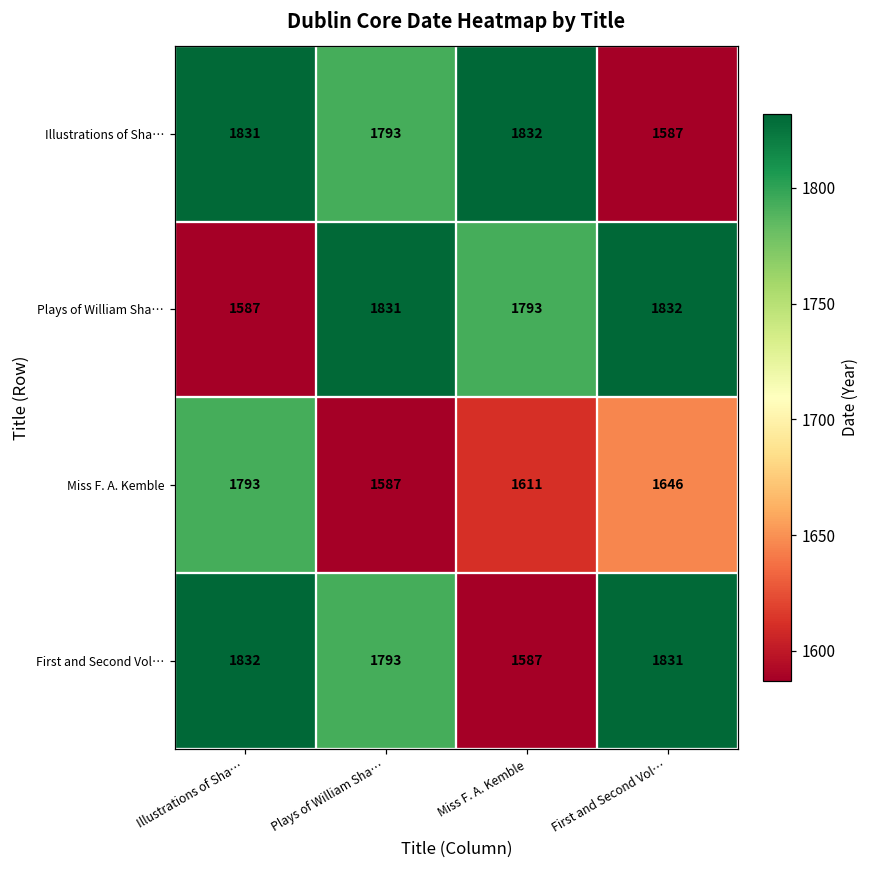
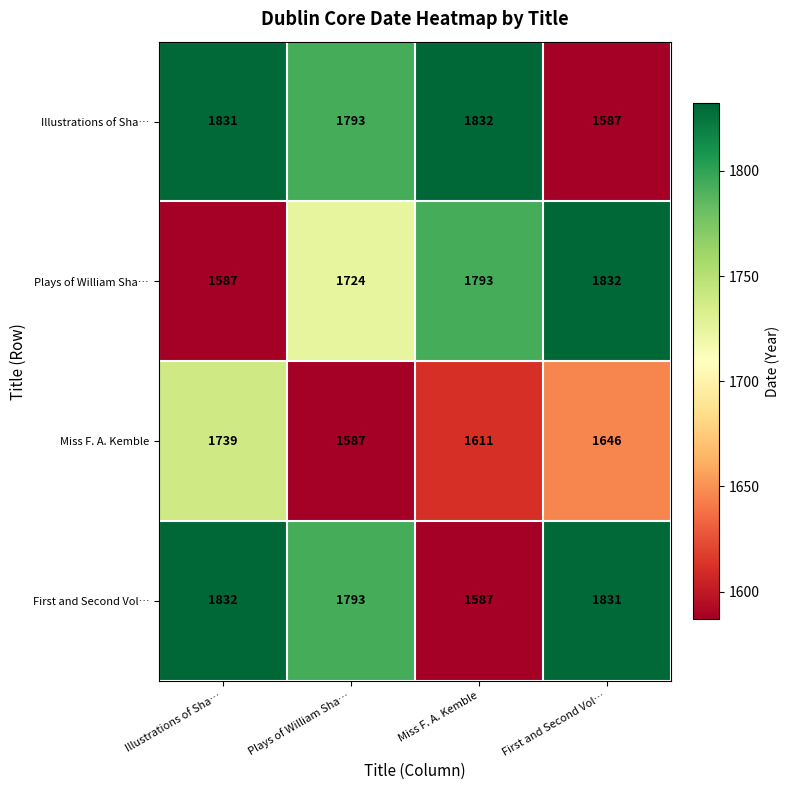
Plays of William Sha…, Plays of William Sha…: 1831 -> 1724
Miss F. A. Kemble, Illustrations of Sha…: 1793 -> 1739
